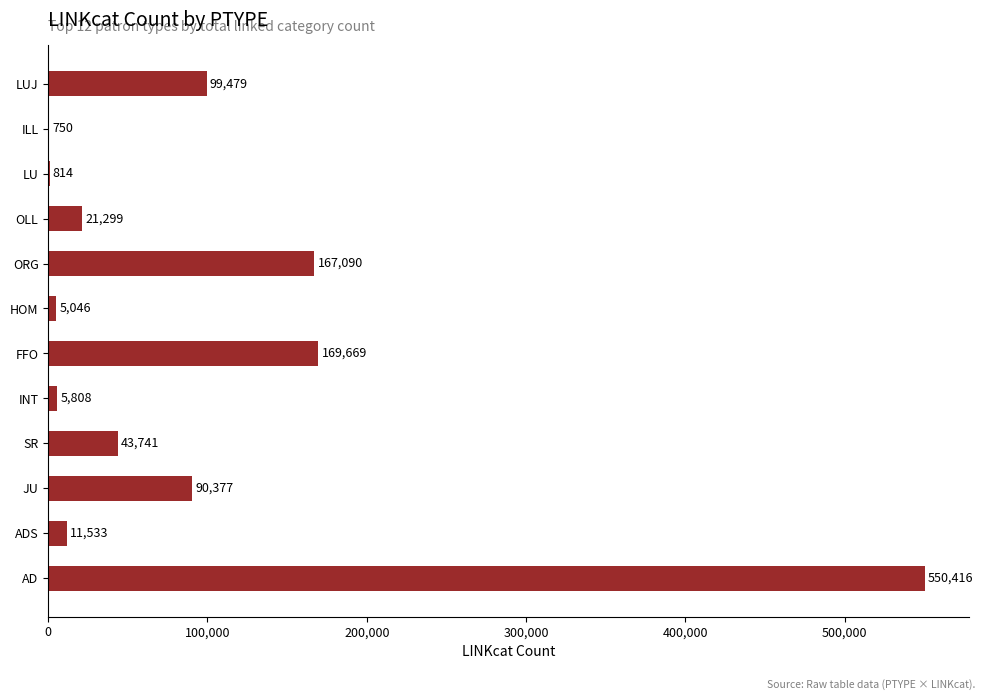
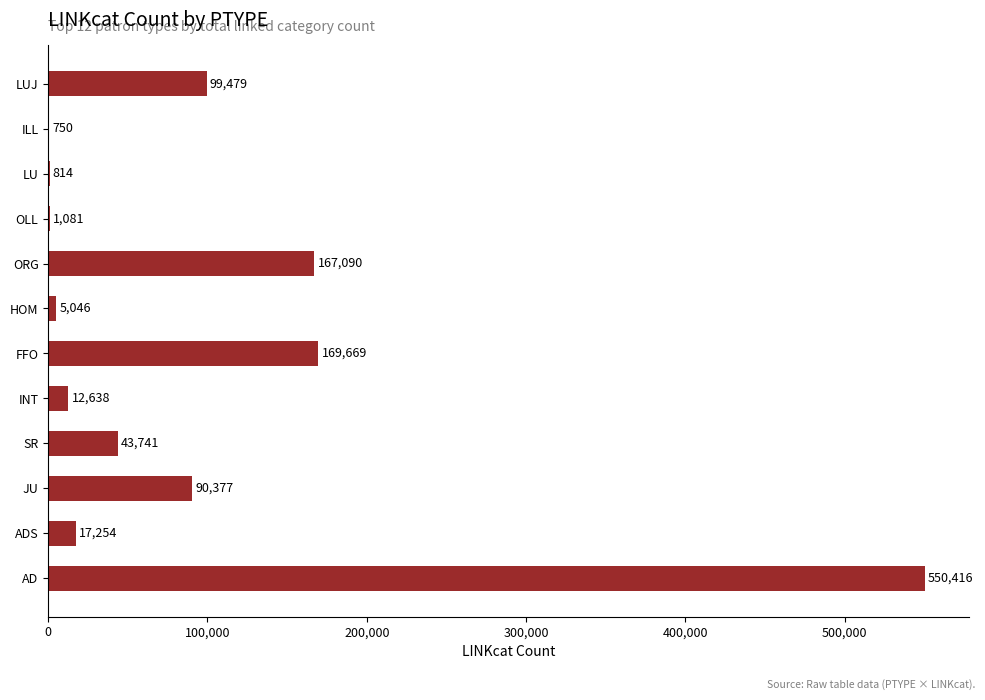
OLL: 21,299 -> 1,081
INT: 5,808 -> 12,638
ADS: 11,533 -> 17,254
